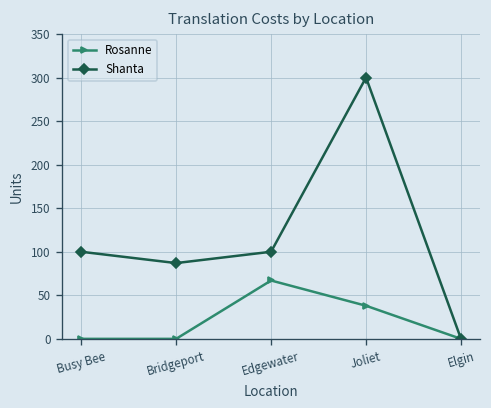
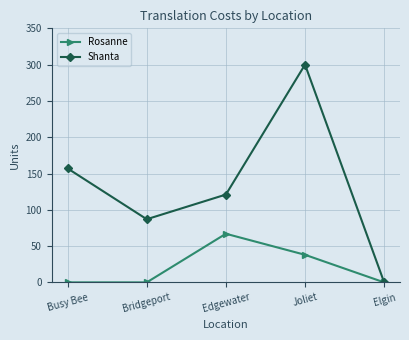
Shanta, Busy Bee: 100 -> 160
Shanta, Edgewater: 100 -> 120
